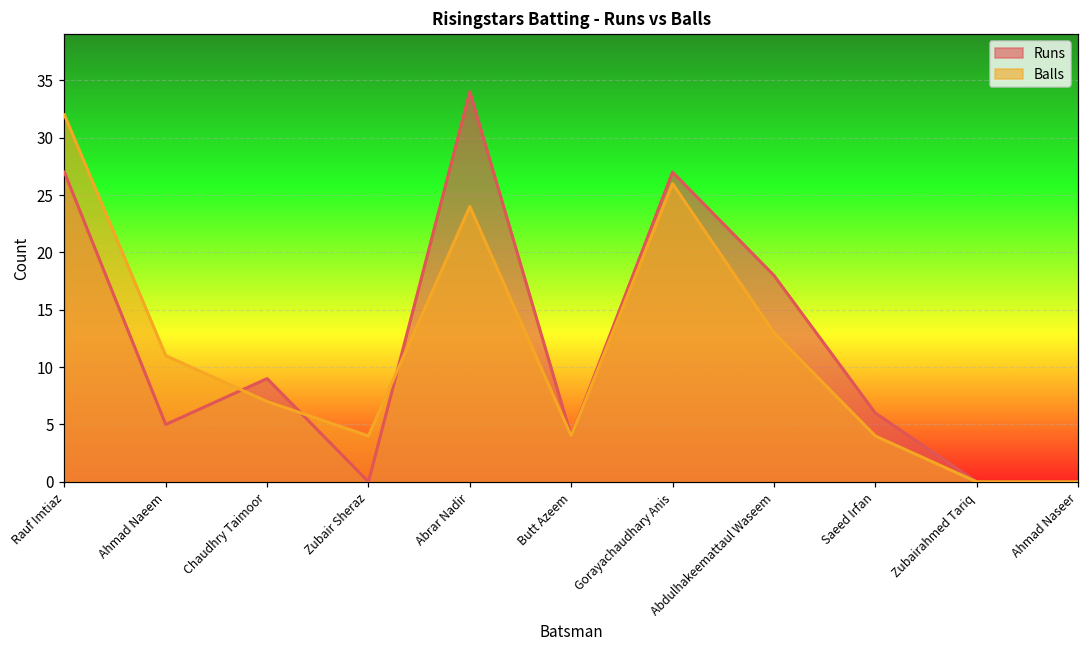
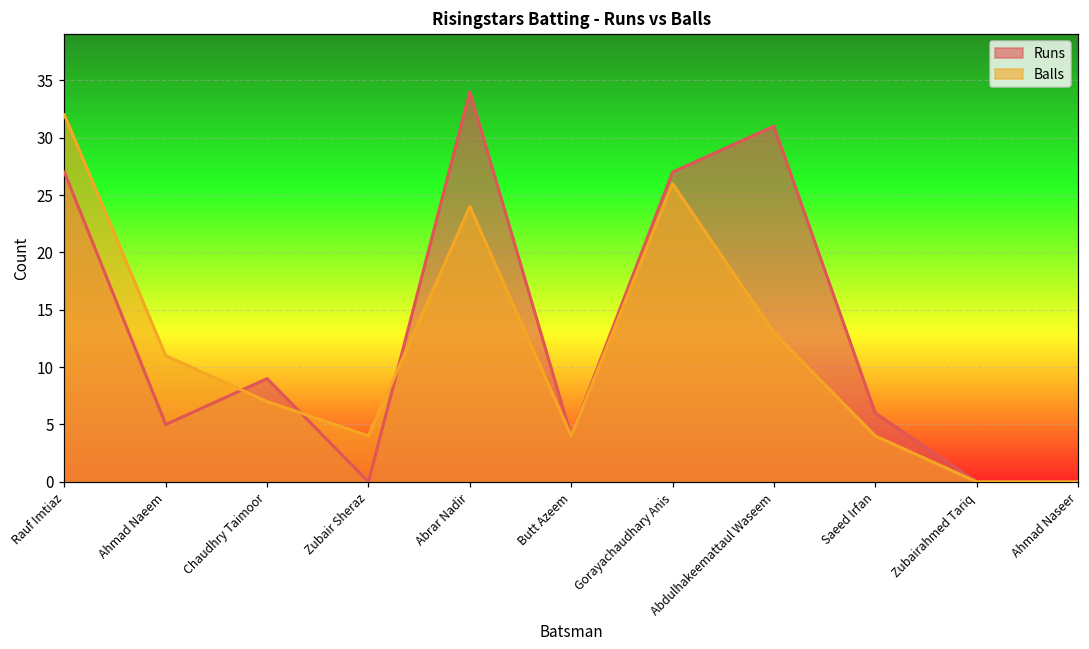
Runs, Abdulhakeemattaul Waseem: 18 -> 31
